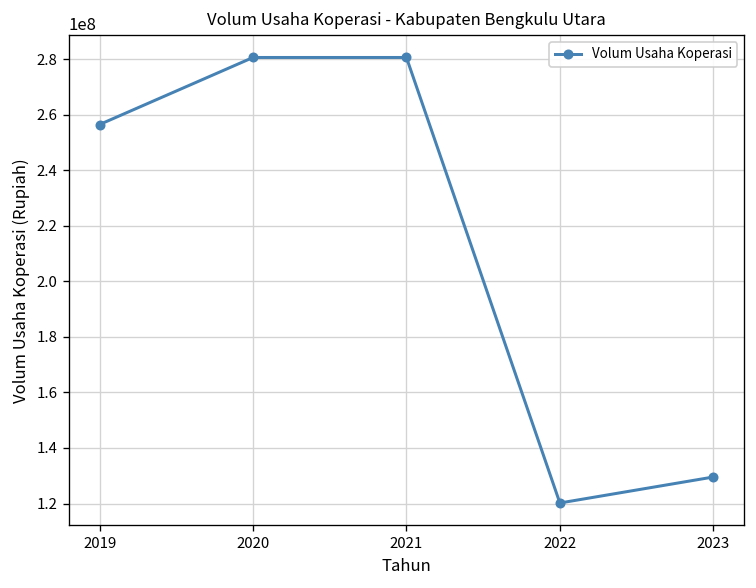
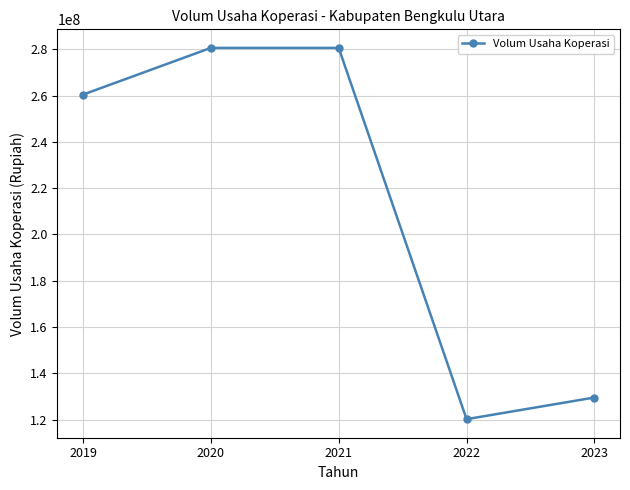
2019: 256000000 -> 260000000
